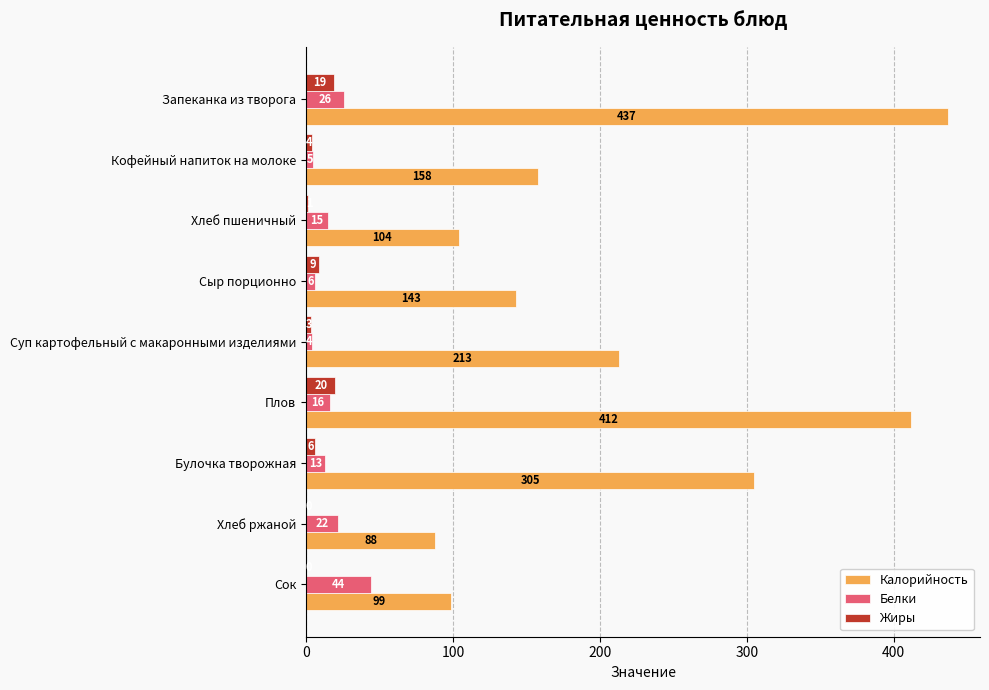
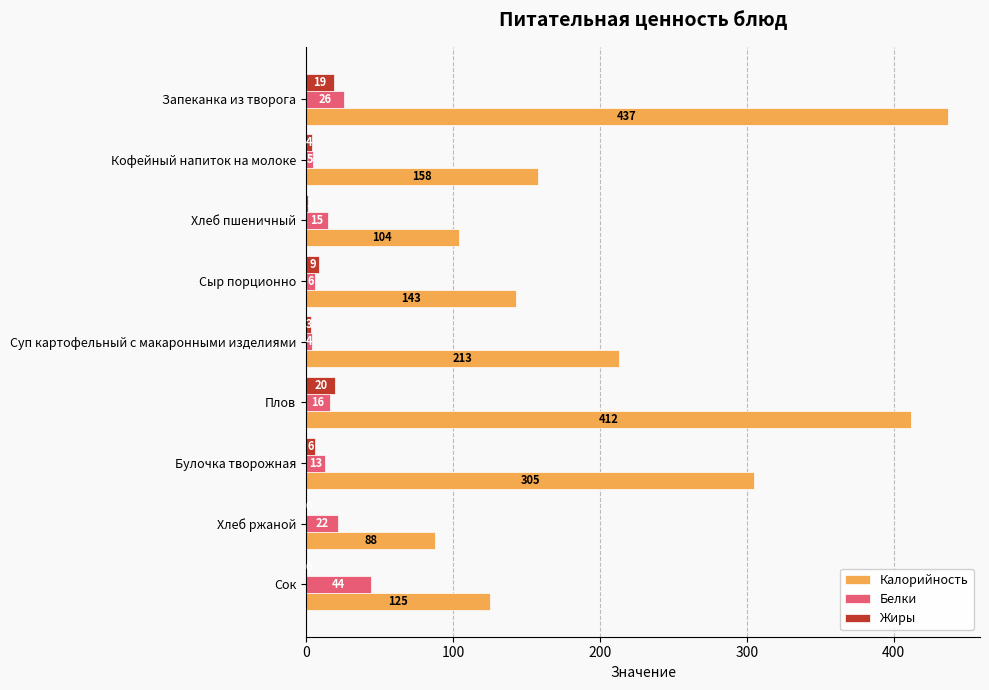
Калорийность, Сок: 99 -> 125
